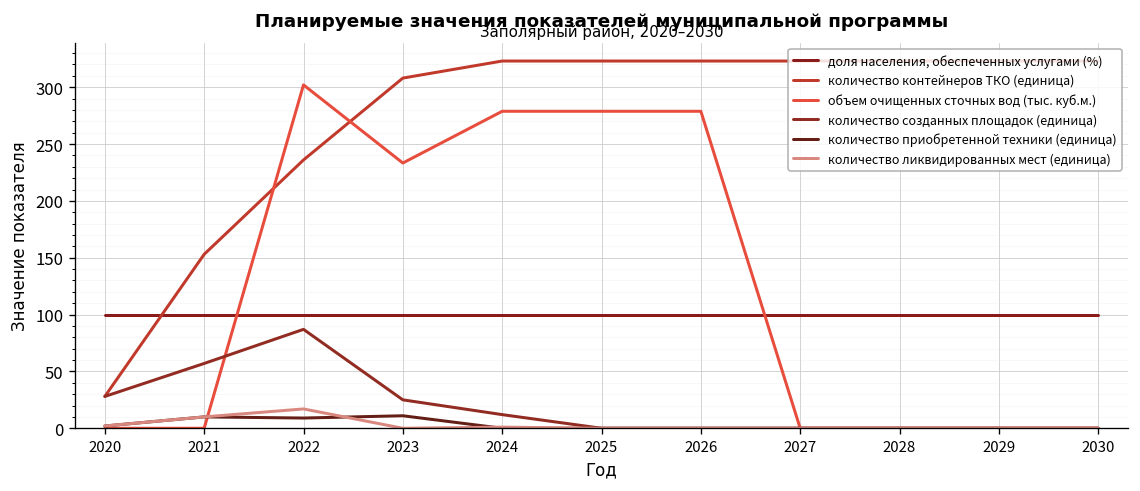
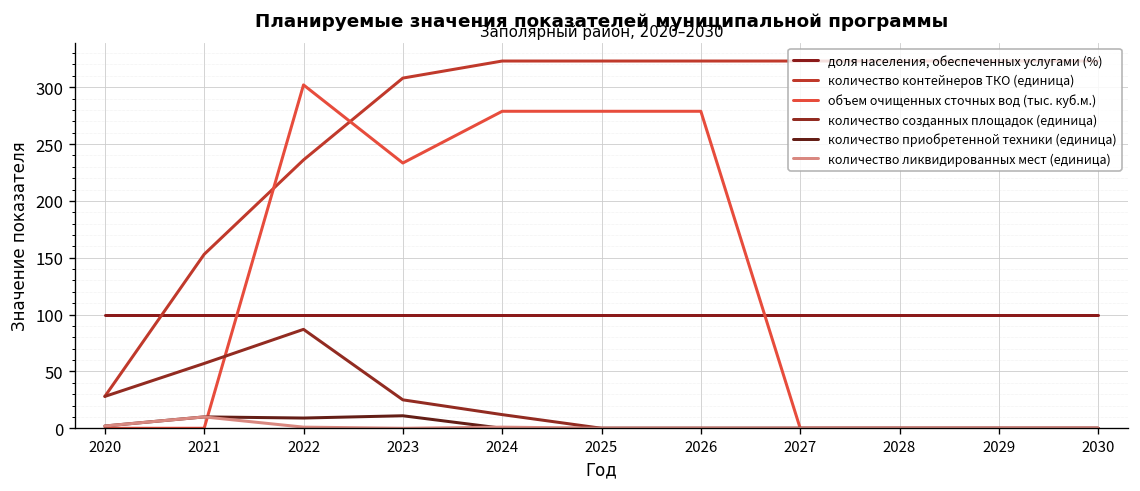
количество ликвидированных мест (единица), 2022: 20 -> 0
